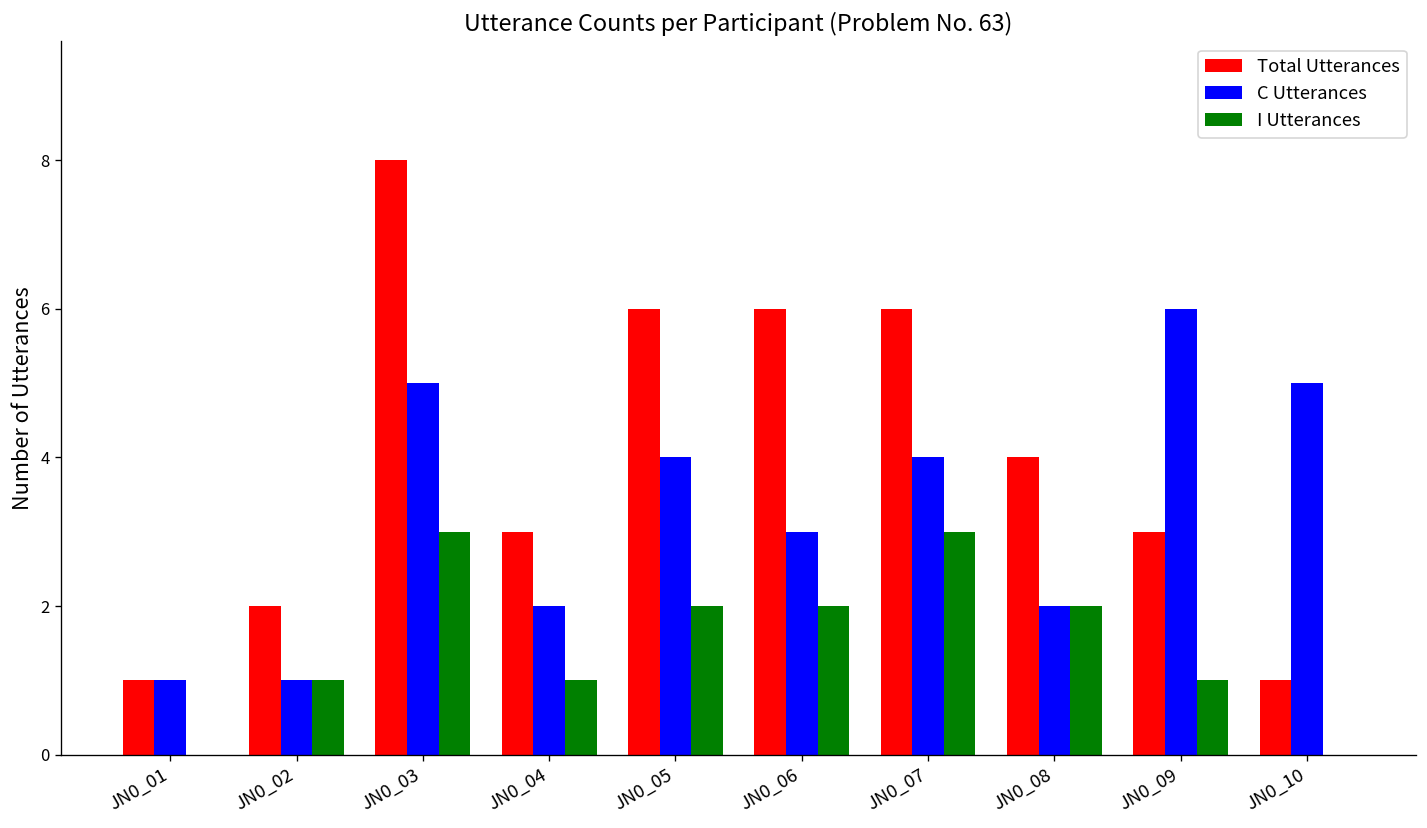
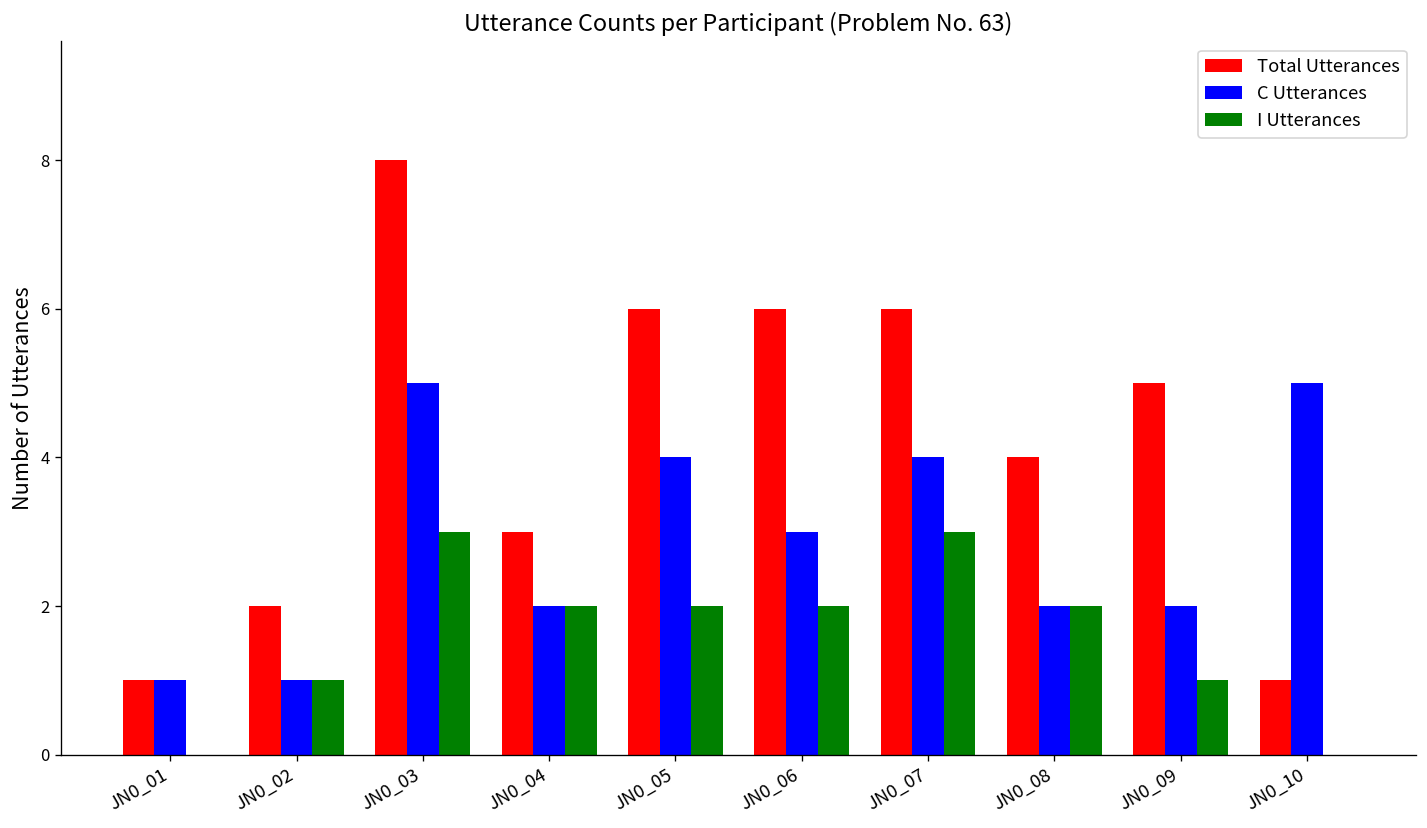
I Utterances, JN0_04: 1 -> 2
Total Utterances, JN0_09: 3 -> 5
C Utterances, JN0_09: 6 -> 2
